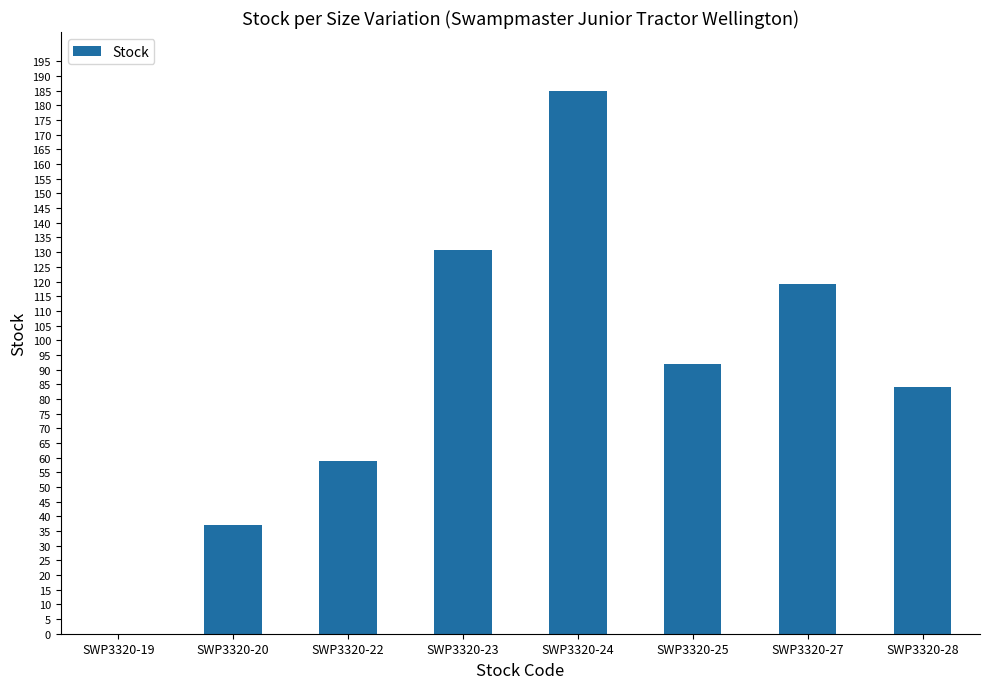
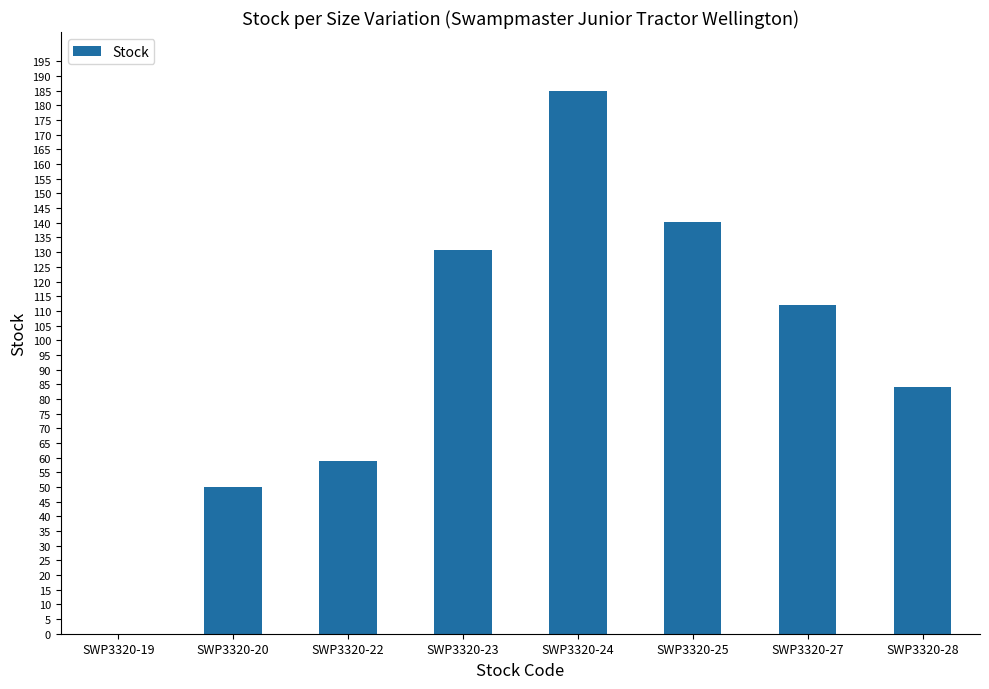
SWP3320-20: 37 -> 50
SWP3320-25: 92 -> 140
SWP3320-27: 119 -> 112
